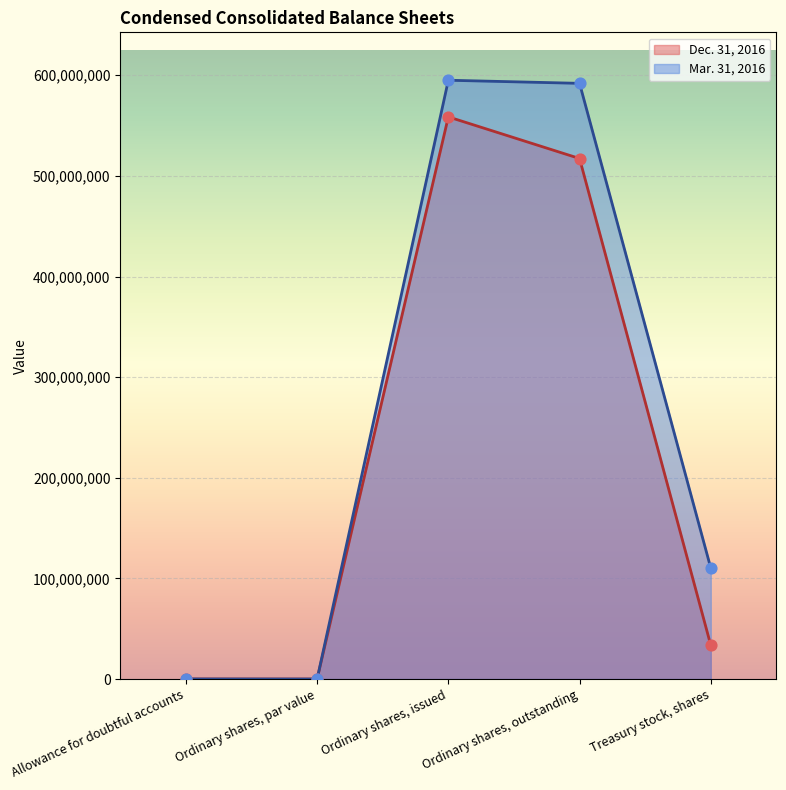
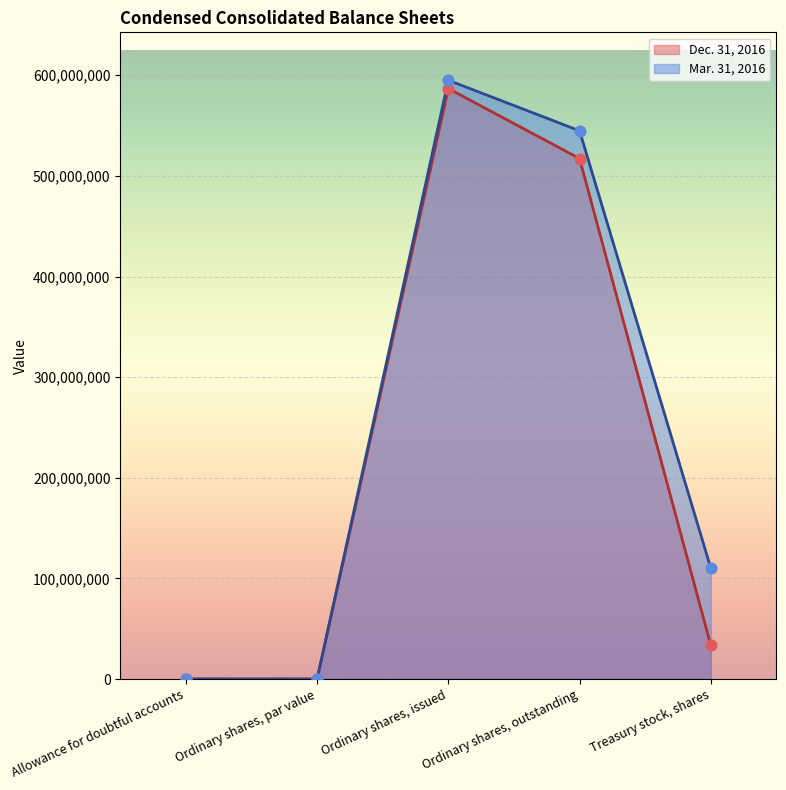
Dec. 31, 2016, Ordinary shares, issued: 559,000,000 -> 587,000,000
Mar. 31, 2016, Ordinary shares, outstanding: 592,000,000 -> 545,000,000
